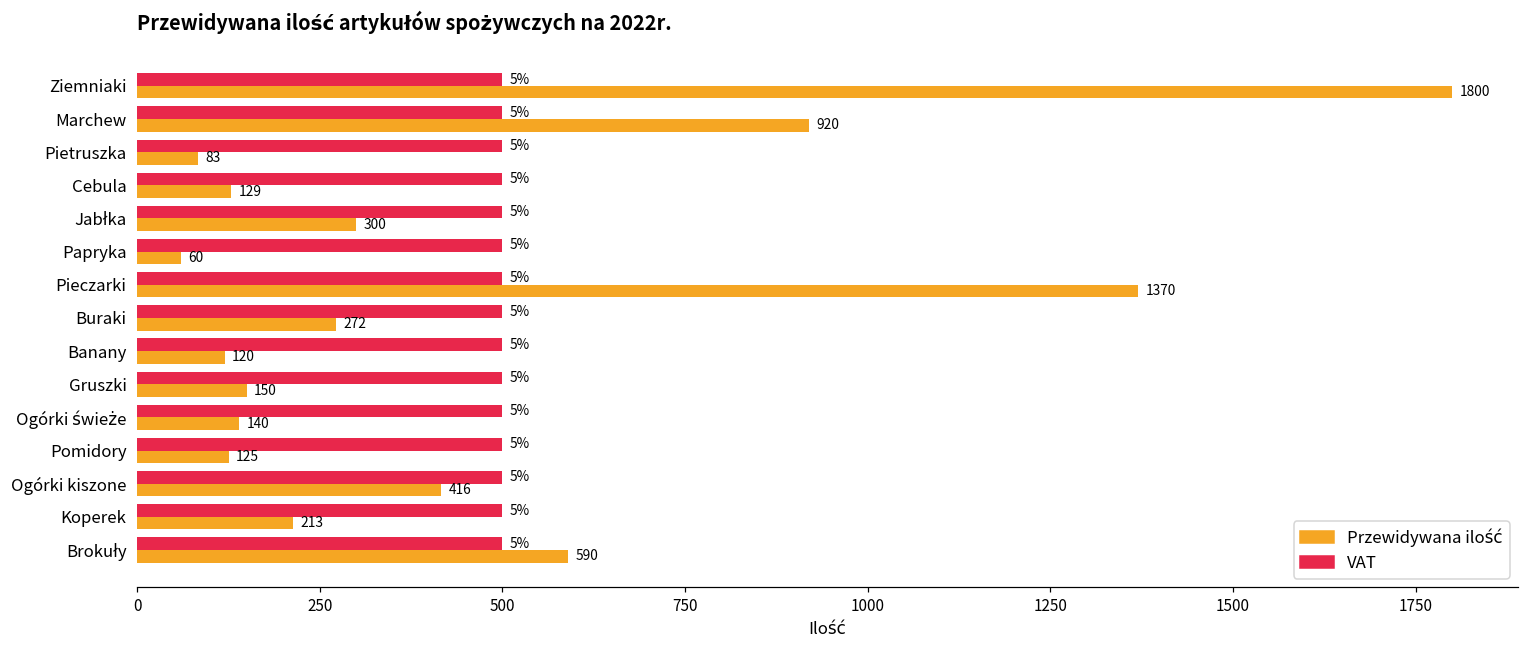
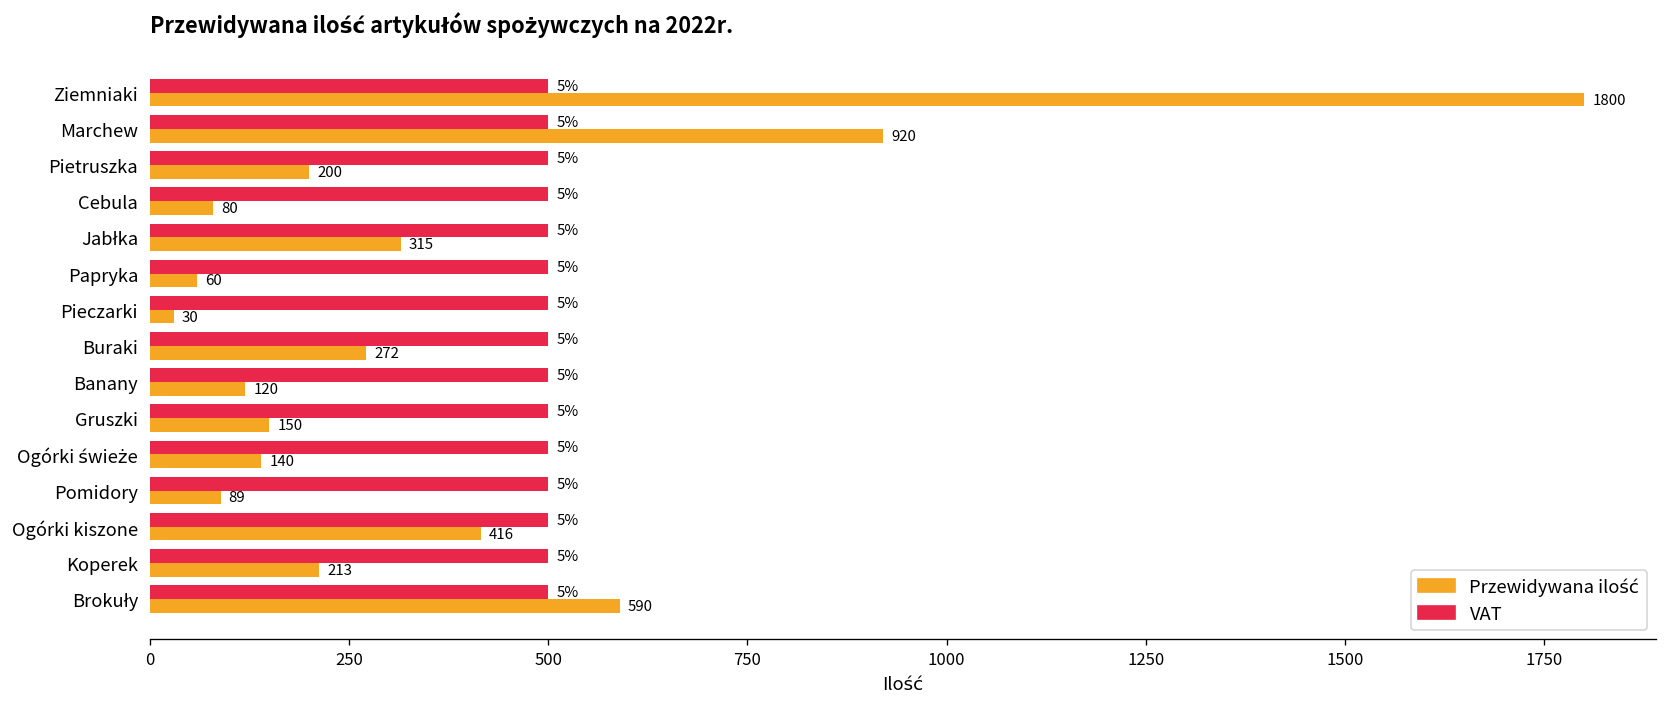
Przewidywana ilość, Pietruszka: 83 -> 200
Przewidywana ilość, Cebula: 129 -> 80
Przewidywana ilość, Jabłka: 300 -> 315
Przewidywana ilość, Pieczarki: 1370 -> 30
Przewidywana ilość, Pomidory: 125 -> 89
